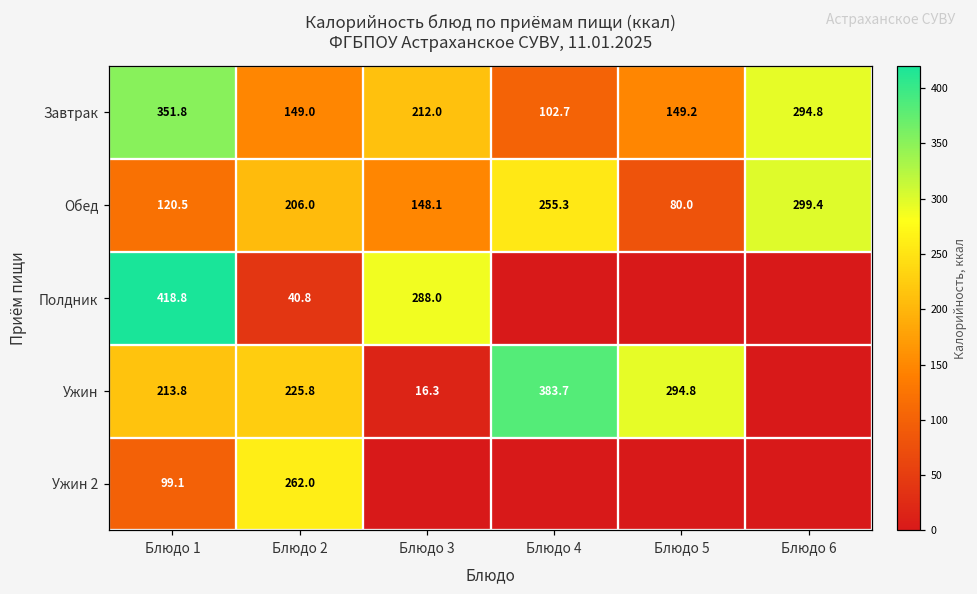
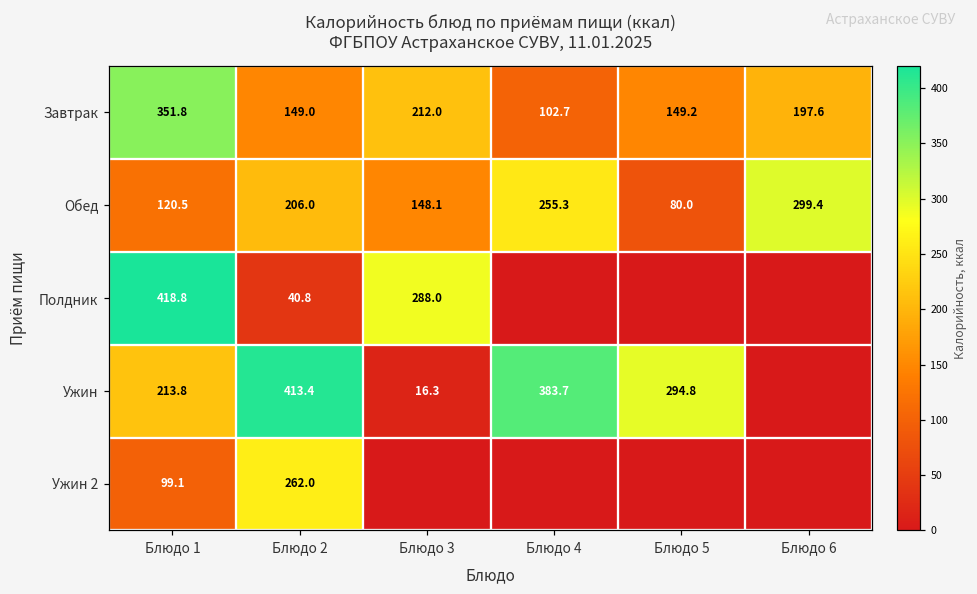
Завтрак, Блюдо 6: 294.8 -> 197.6
Ужин, Блюдо 2: 225.8 -> 413.4
